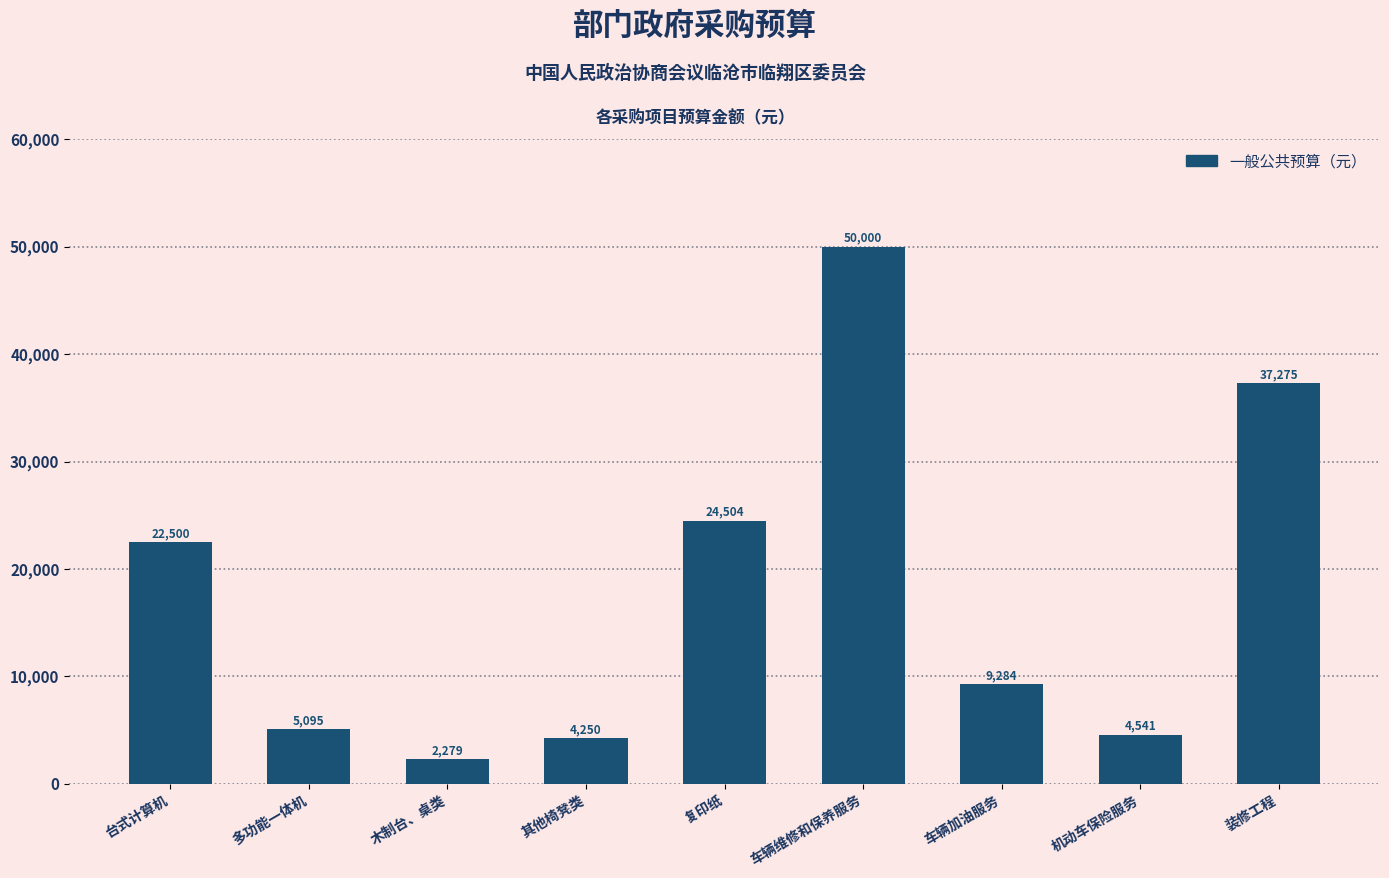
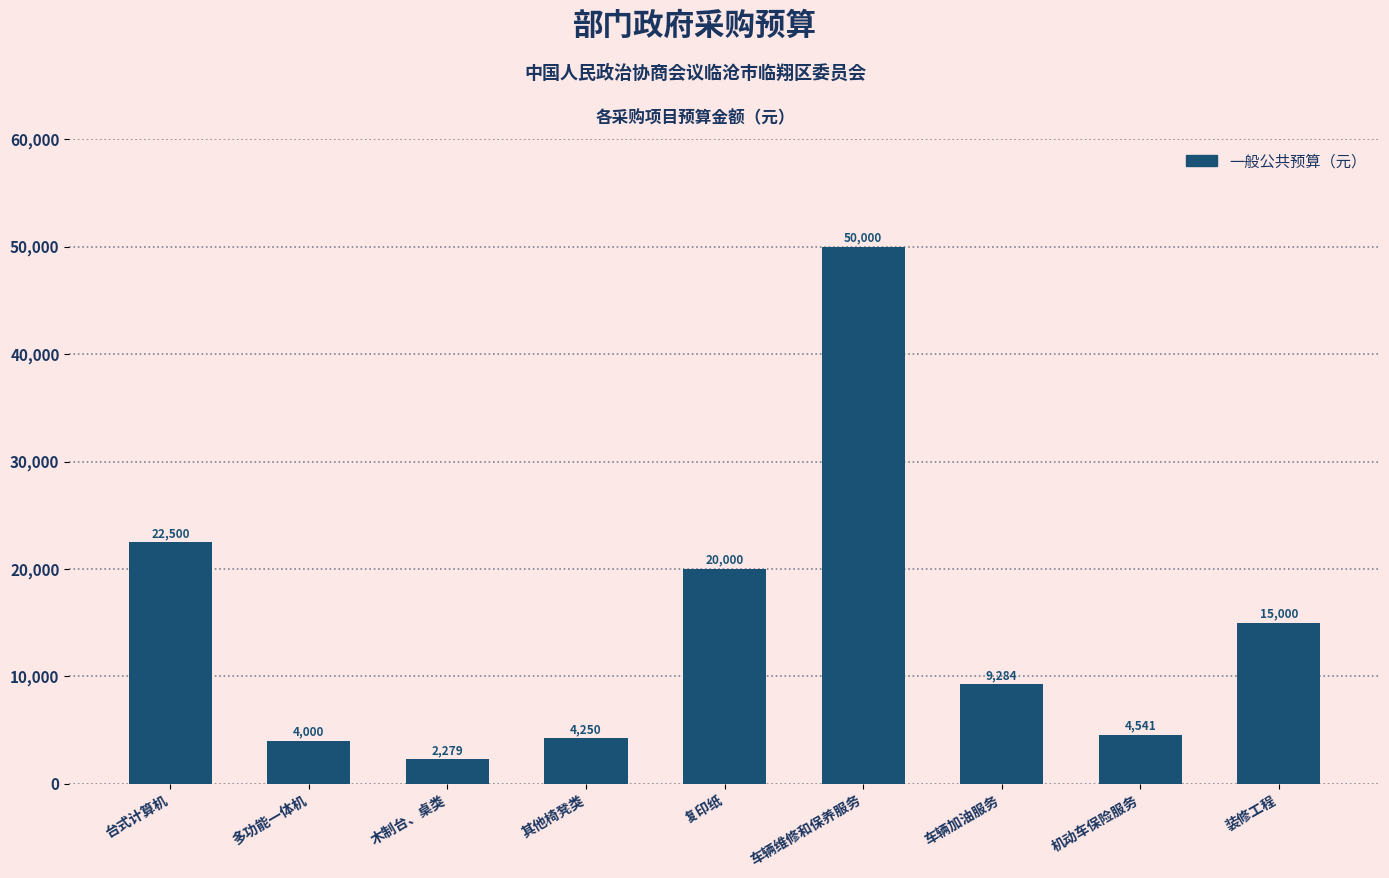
多功能一体机: 5,095 -> 4,000
复印纸: 24,504 -> 20,000
装修工程: 37,275 -> 15,000
